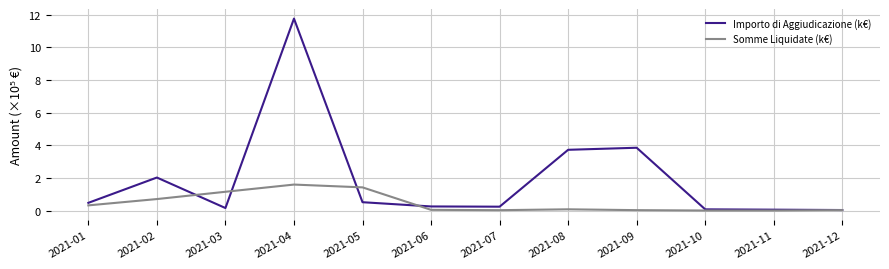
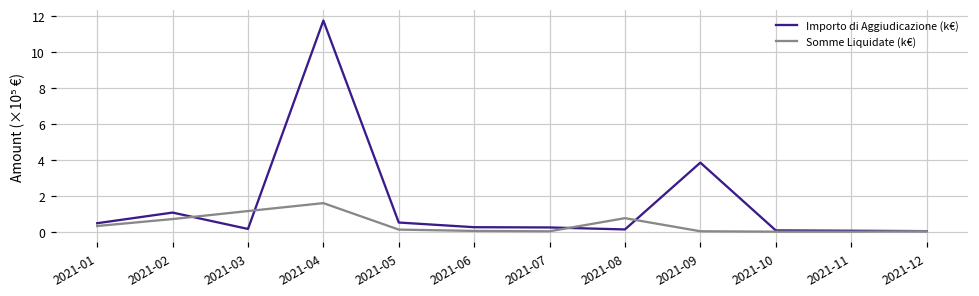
Importo di Aggiudicazione (k€), 2021-02: 2.0 -> 1.1
Somme Liquidate (k€), 2021-05: 1.4 -> 0.1
Importo di Aggiudicazione (k€), 2021-08: 3.7 -> 0.1
Somme Liquidate (k€), 2021-08: 0.1 -> 0.8
